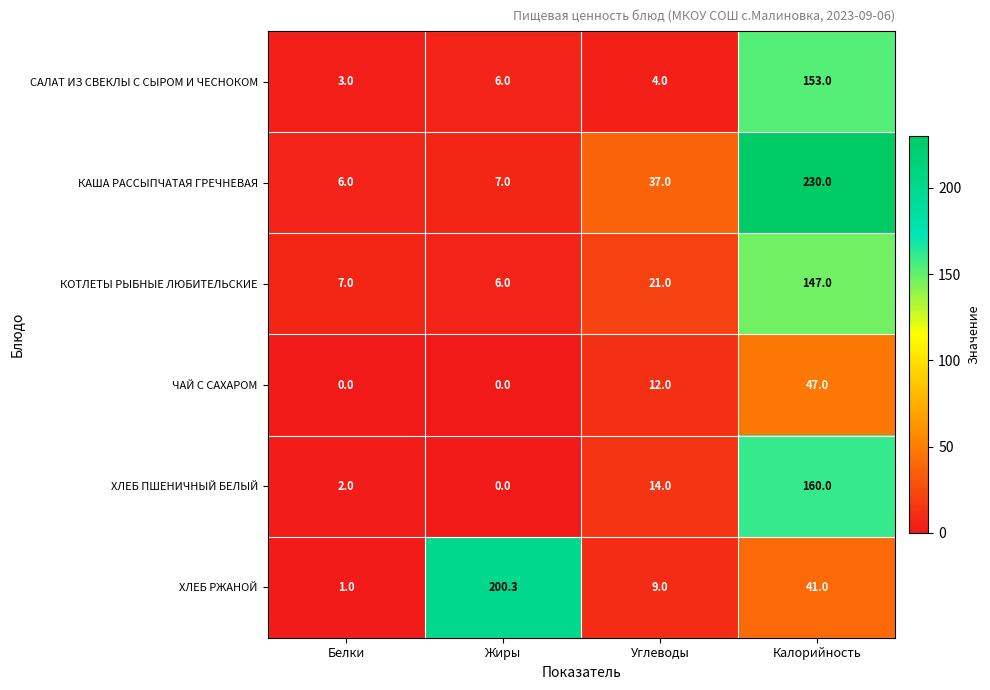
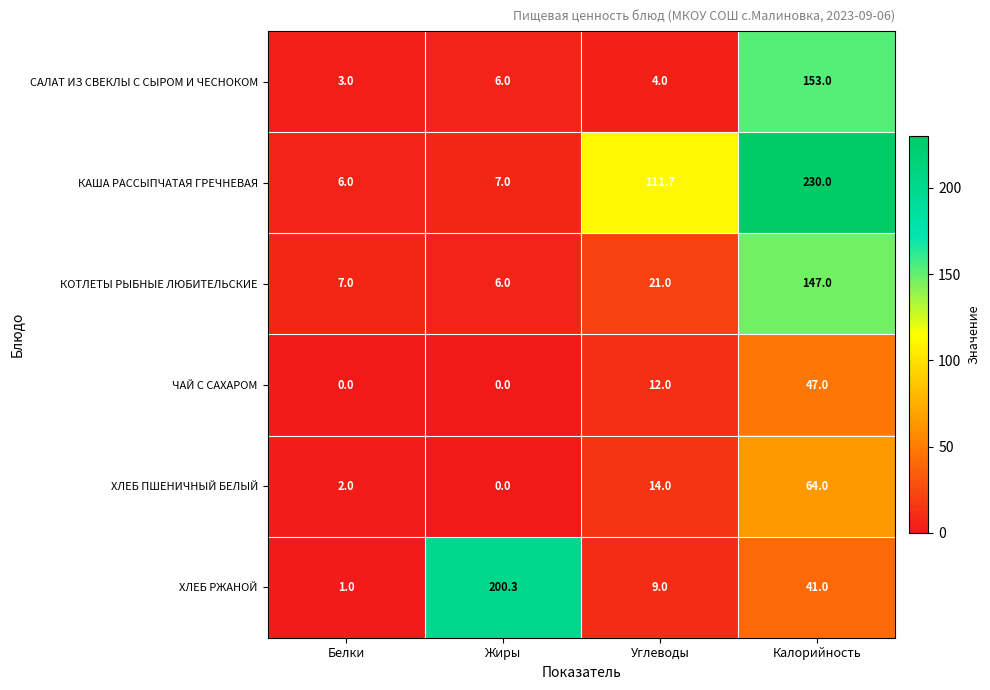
КАША РАССЫПЧАТАЯ ГРЕЧНЕВАЯ, Углеводы: 37.0 -> 111.7
ХЛЕБ ПШЕНИЧНЫЙ БЕЛЫЙ, Калорийность: 160.0 -> 64.0
